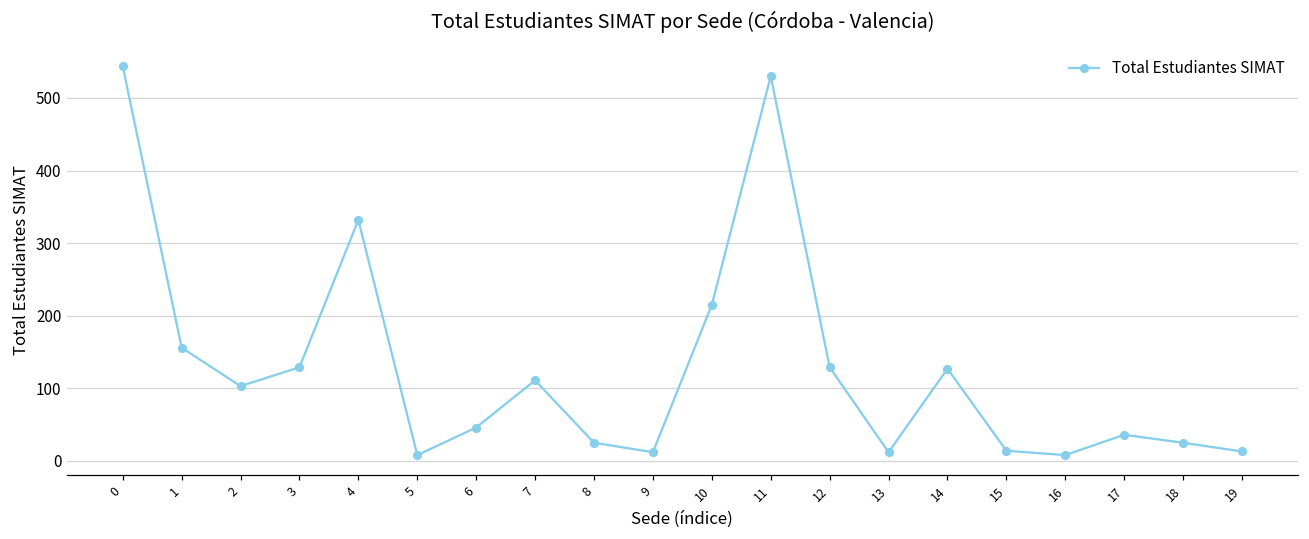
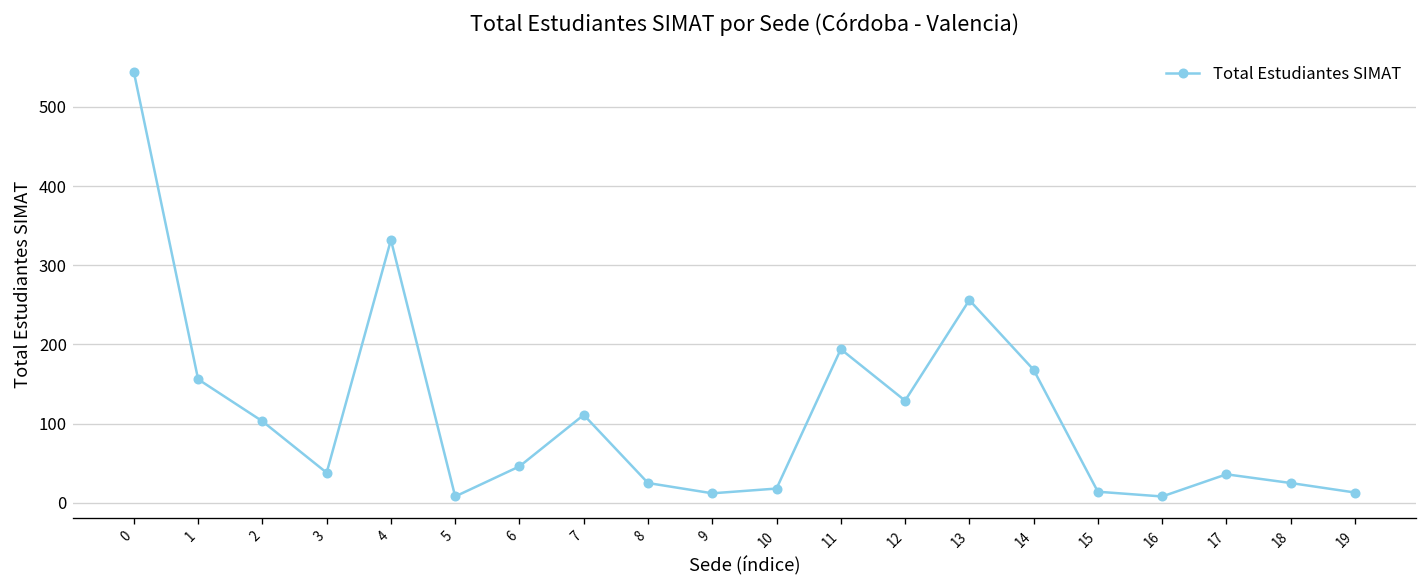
3: 130 -> 40
10: 220 -> 20
11: 530 -> 190
13: 10 -> 260
14: 130 -> 170
